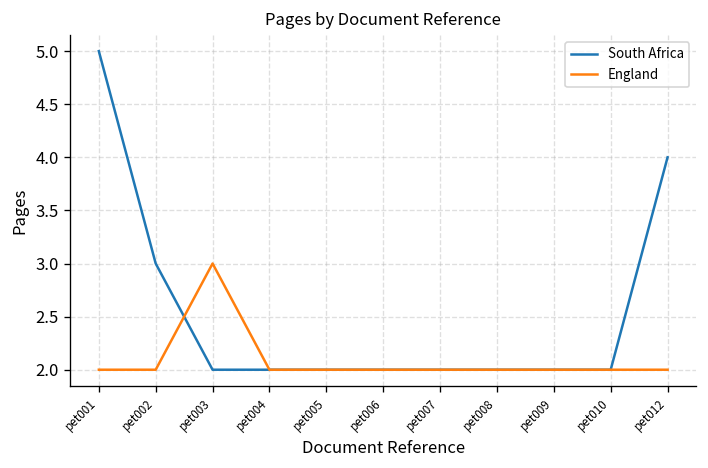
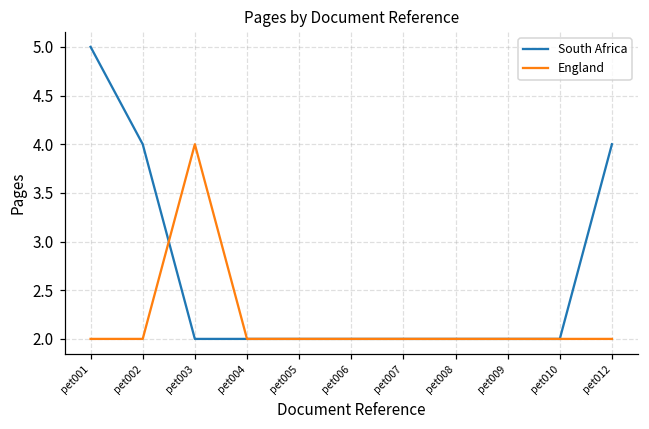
South Africa, pet002: 3 -> 4
England, pet003: 3 -> 4
